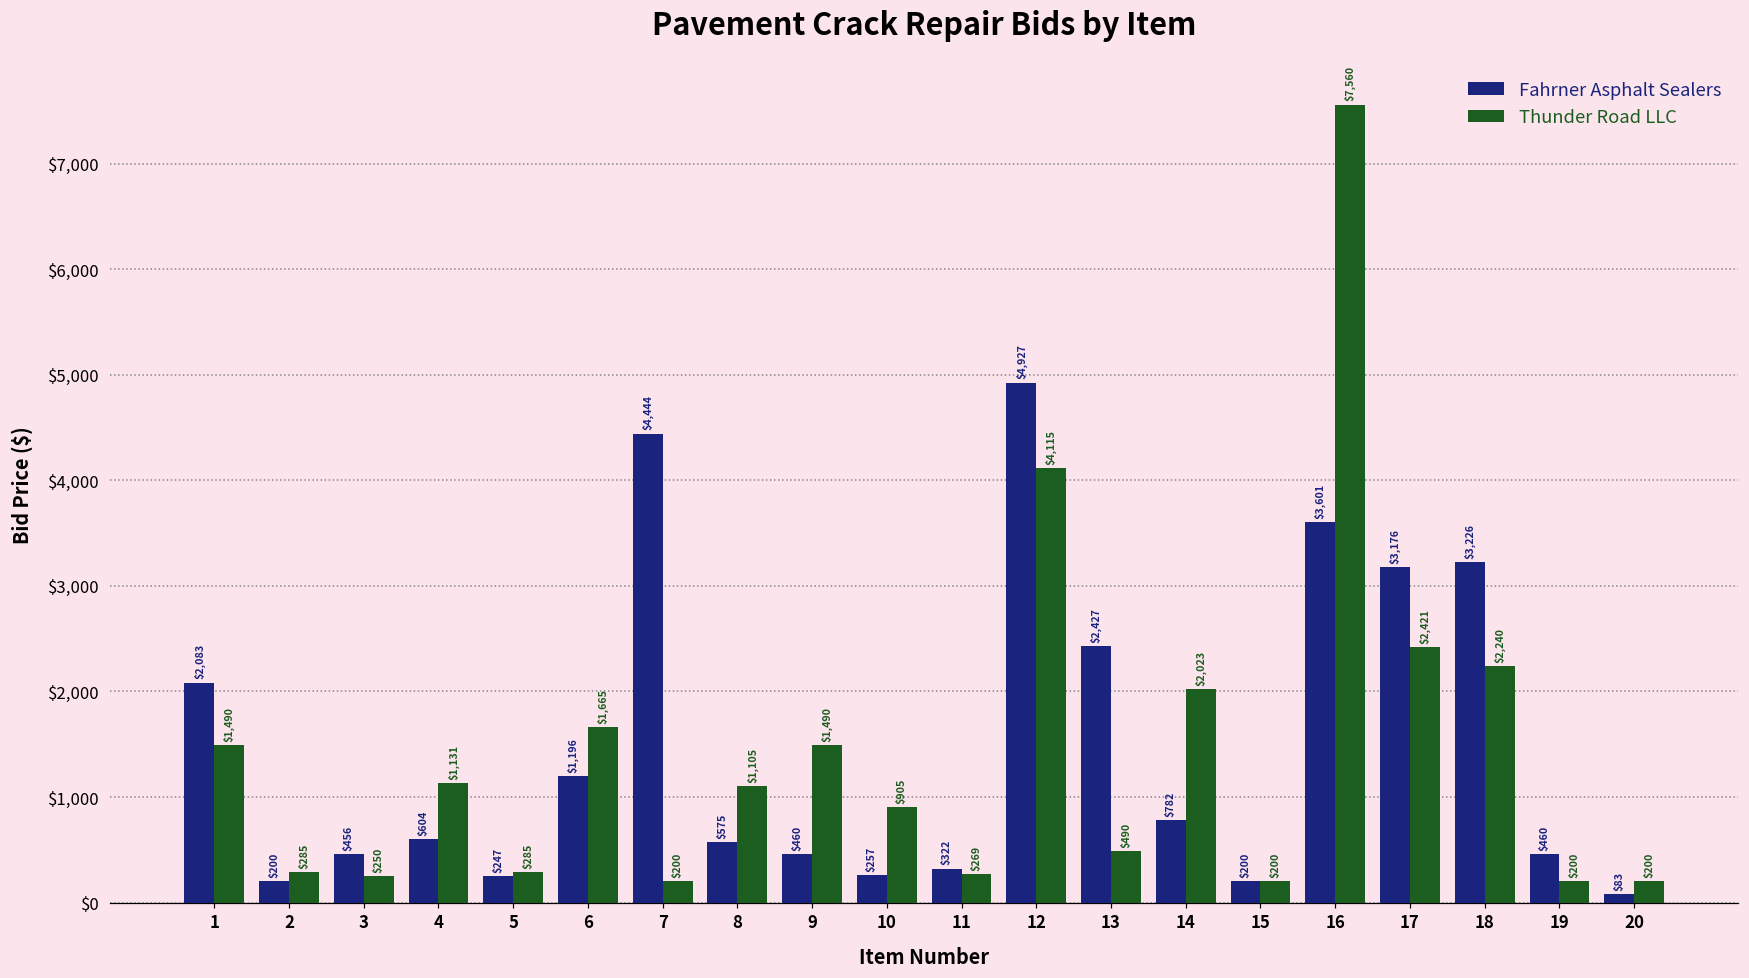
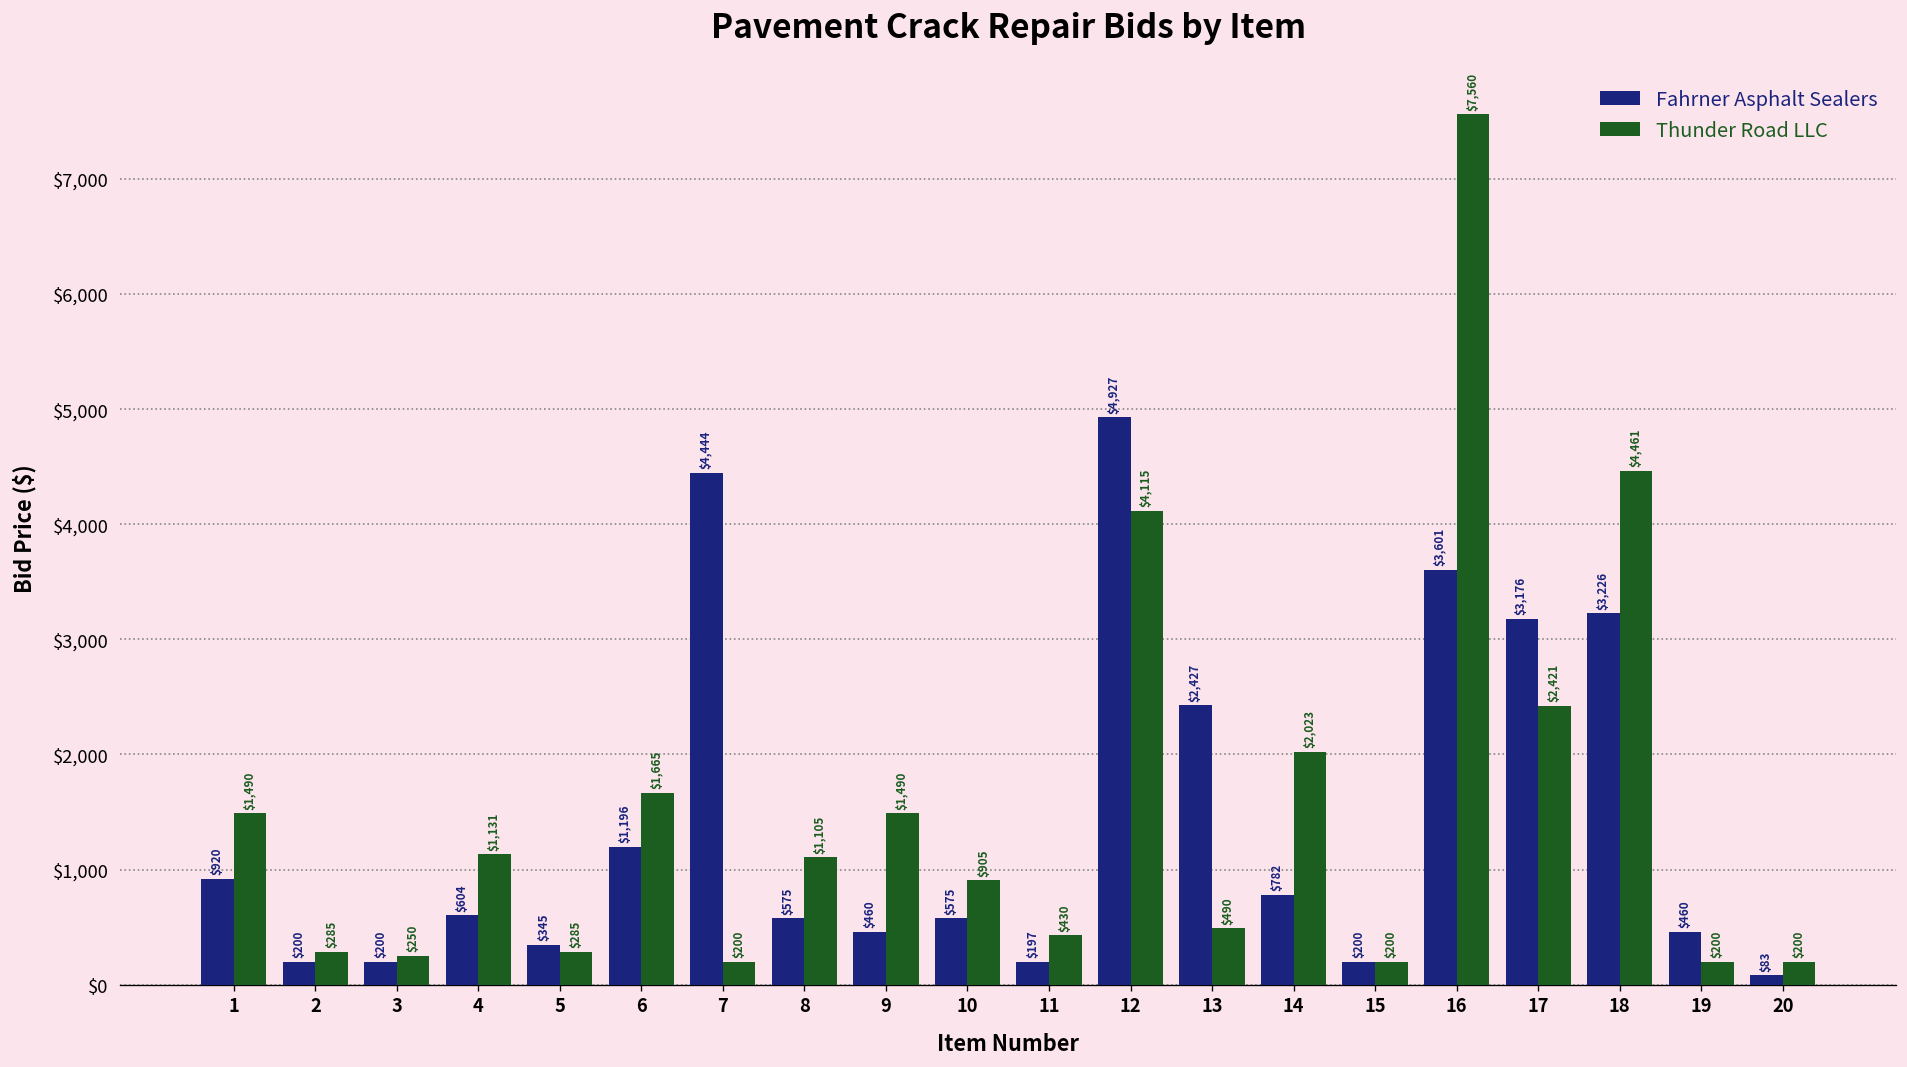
Fahrner Asphalt Sealers, 1: $2,083 -> $920
Fahrner Asphalt Sealers, 3: $456 -> $200
Fahrner Asphalt Sealers, 5: $247 -> $345
Fahrner Asphalt Sealers, 10: $257 -> $575
Fahrner Asphalt Sealers, 11: $322 -> $197
Thunder Road LLC, 11: $269 -> $430
Thunder Road LLC, 18: $2,240 -> $4,461
